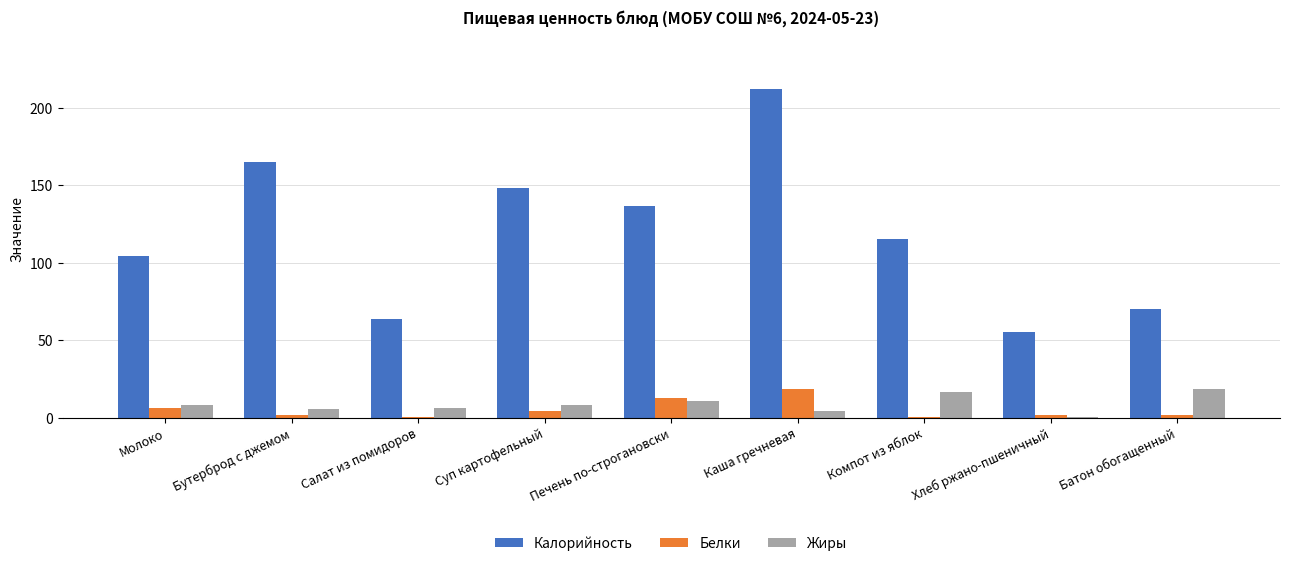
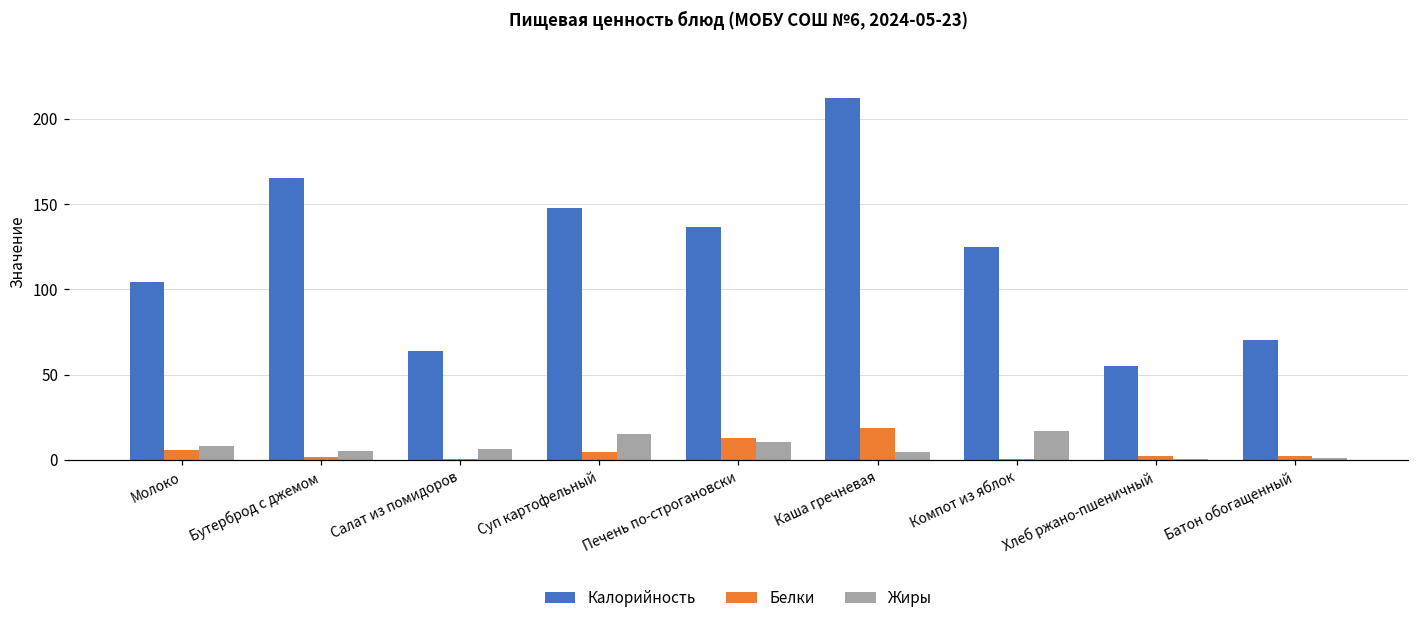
Жиры, Суп картофельный: 8 -> 15
Калорийность, Компот из яблок: 115 -> 125
Жиры, Батон обогащенный: 18 -> 1
